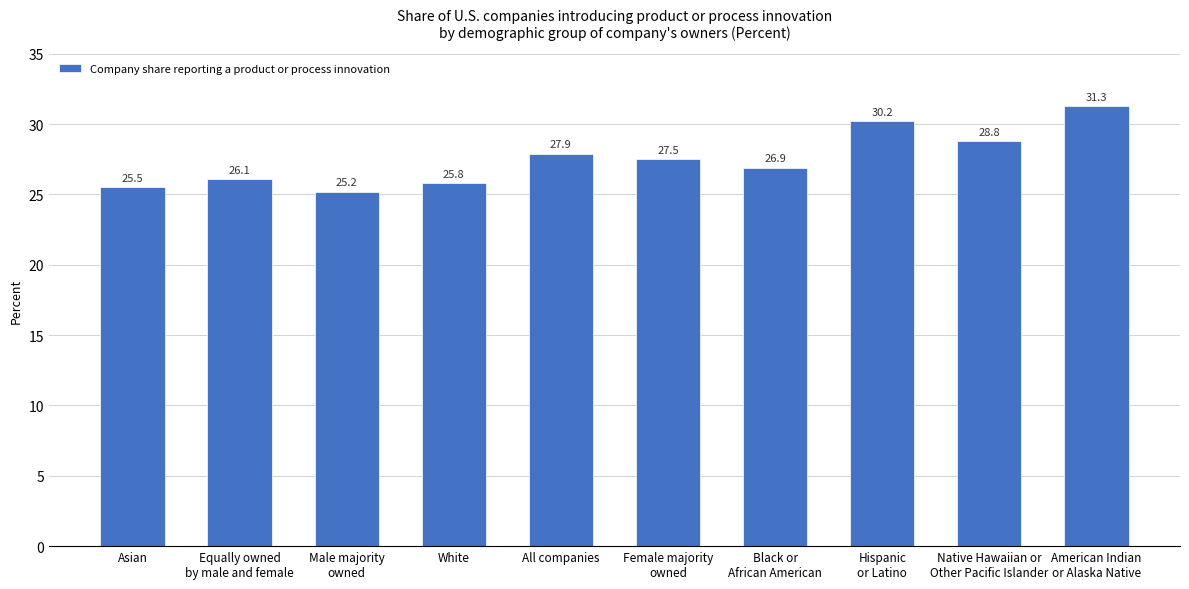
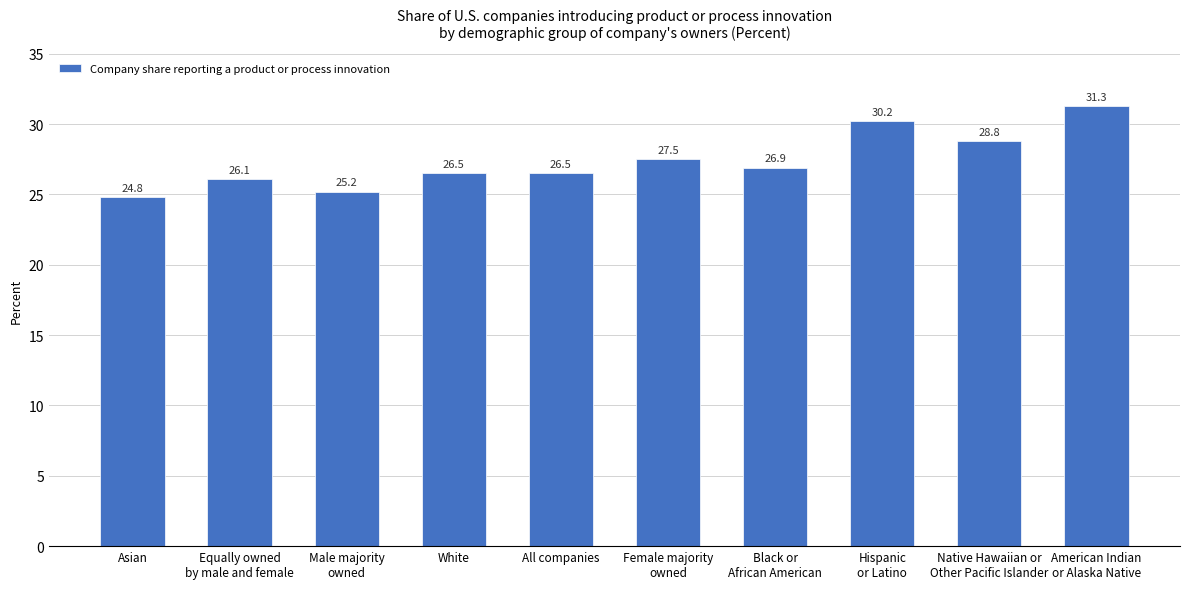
Asian: 25.5 -> 24.8
White: 25.8 -> 26.5
All companies: 27.9 -> 26.5
